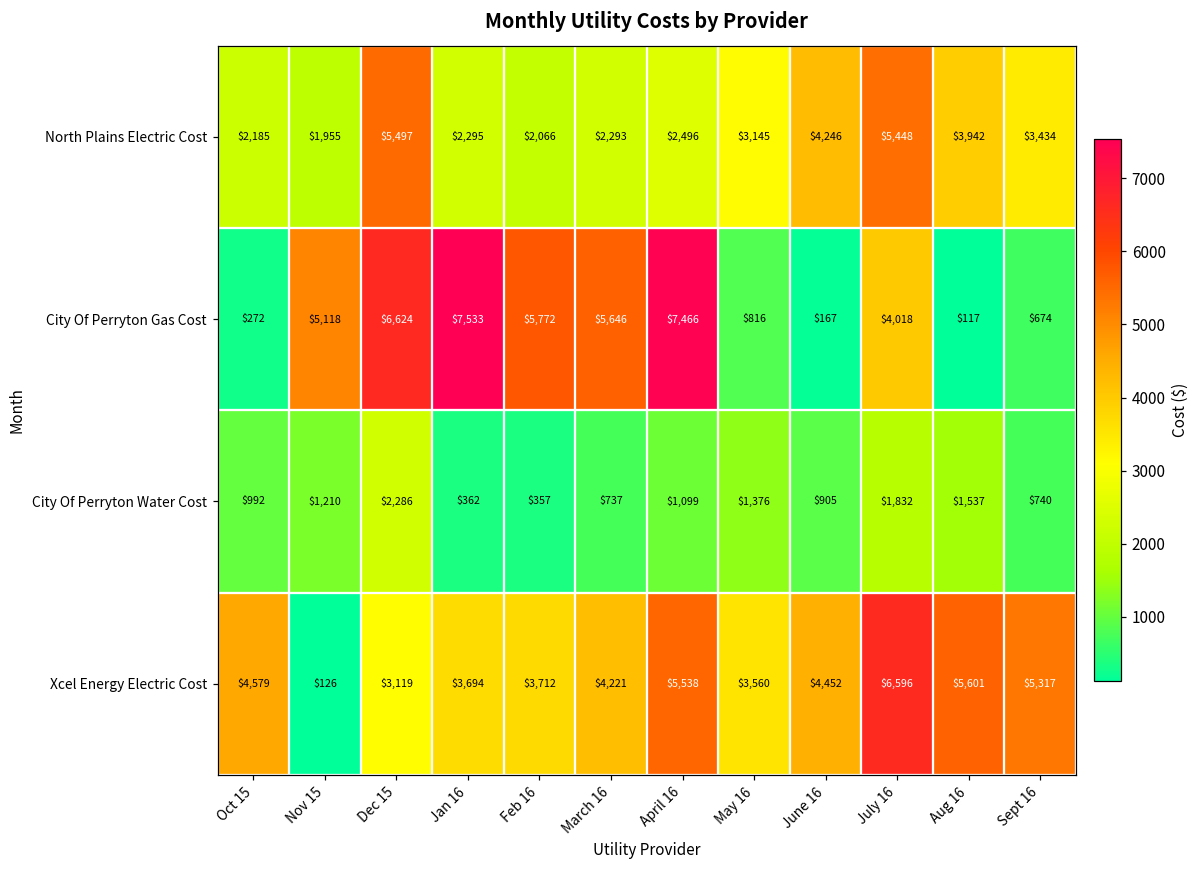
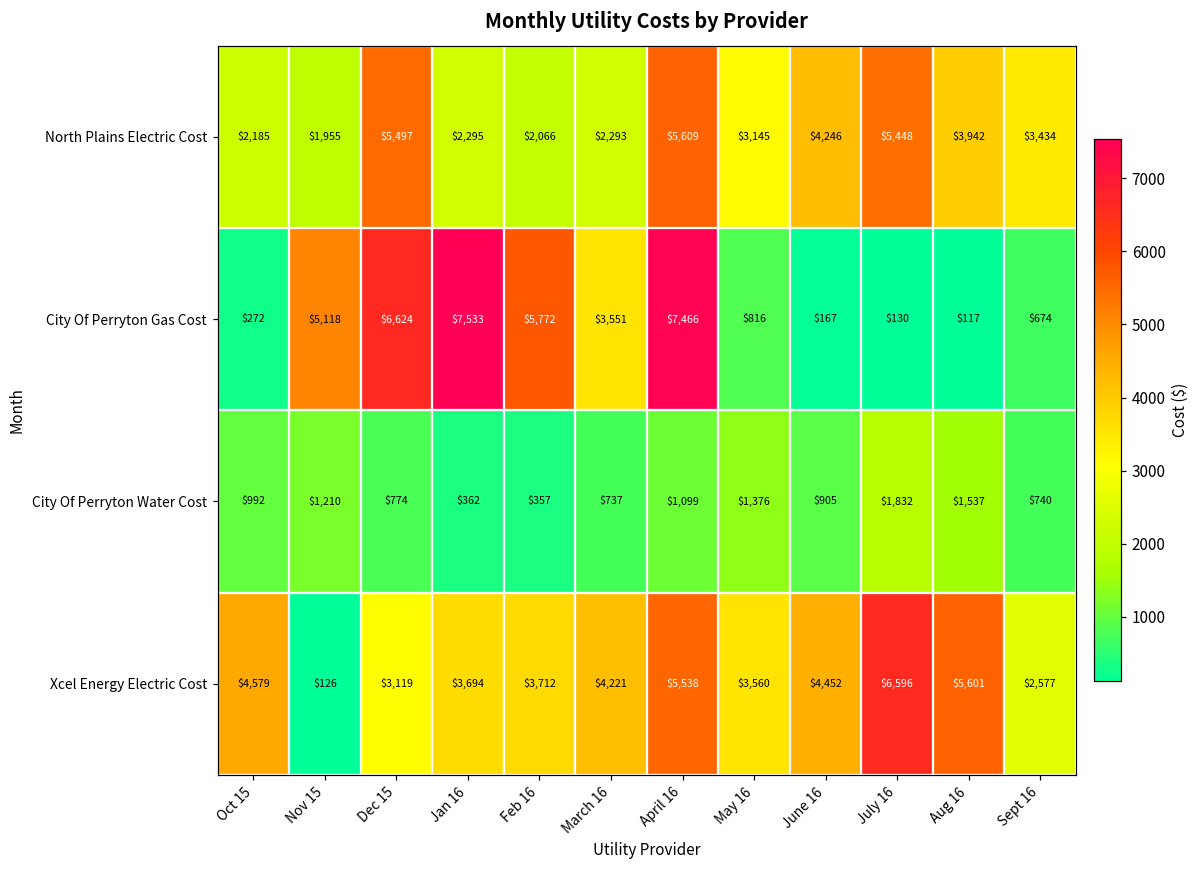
North Plains Electric Cost, April 16: $2,496 -> $5,609
City Of Perryton Gas Cost, March 16: $5,646 -> $3,551
City Of Perryton Gas Cost, July 16: $4,018 -> $130
City Of Perryton Water Cost, Dec 15: $2,286 -> $774
Xcel Energy Electric Cost, Sept 16: $5,317 -> $2,577
